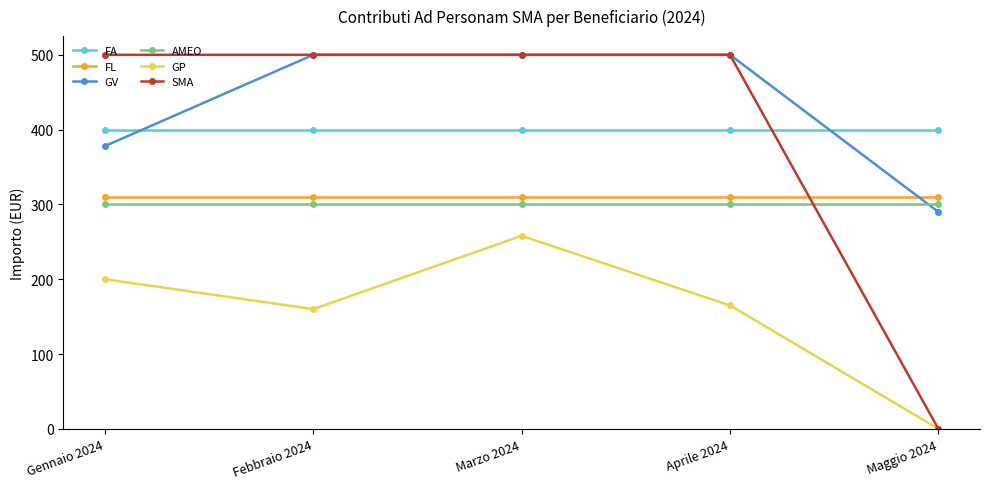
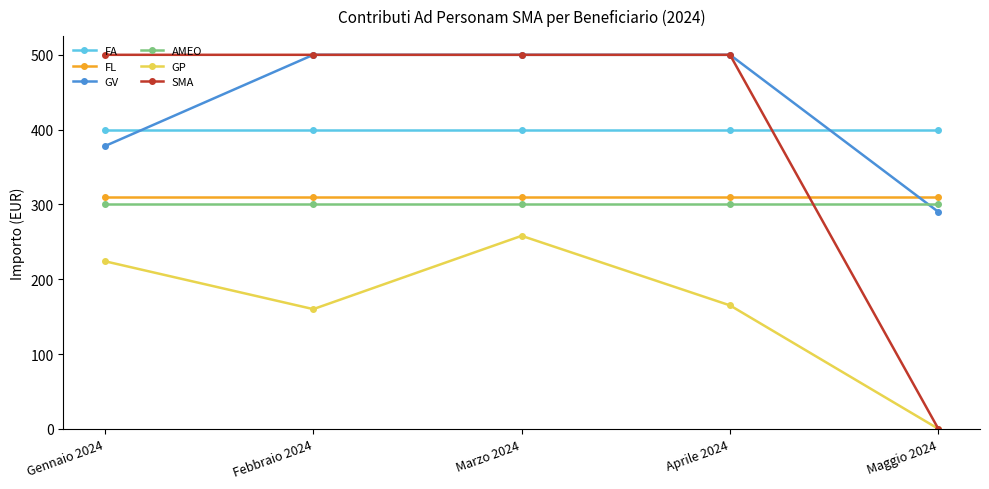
GP, Gennaio 2024: 200 -> 220
